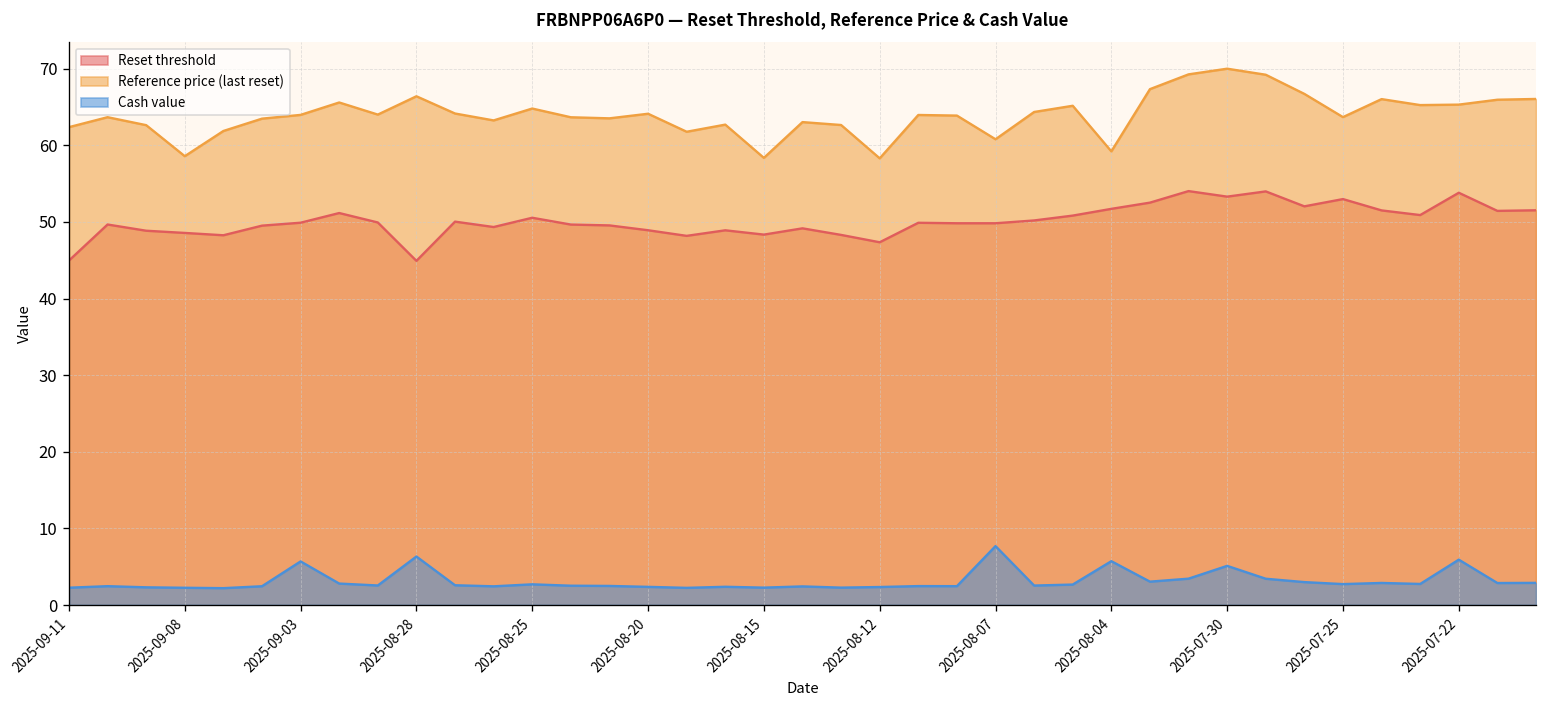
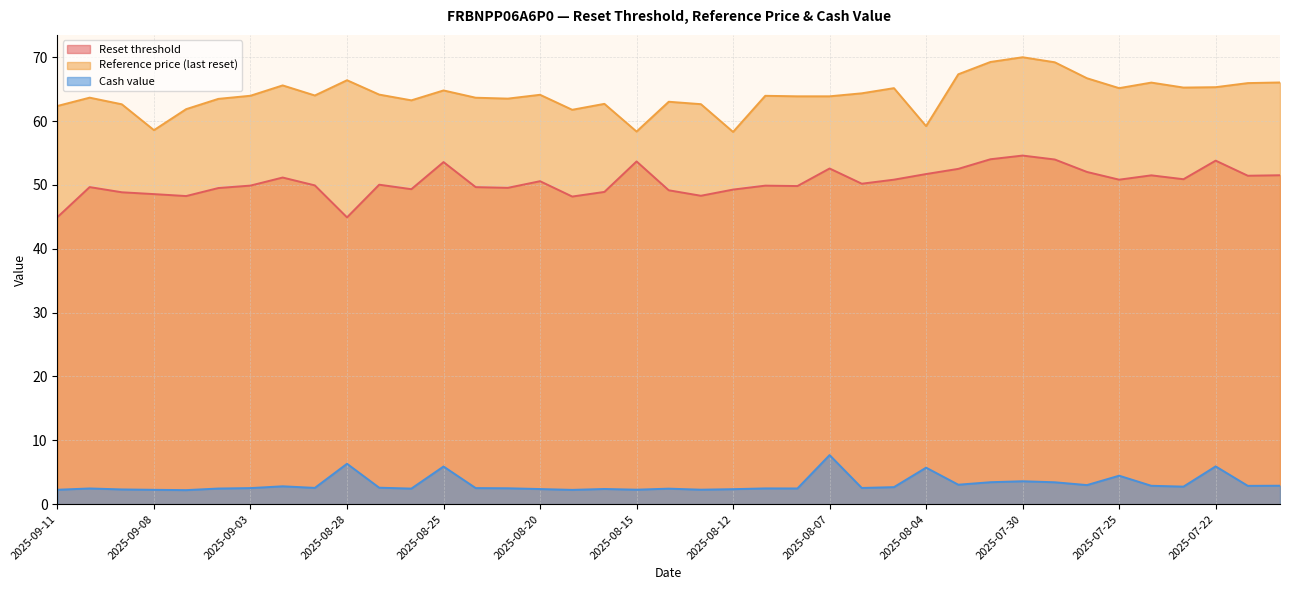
Cash value, 2025-09-03: 6 -> 3
Reset threshold, 2025-08-25: 51 -> 54
Cash value, 2025-08-25: 3 -> 6
Reset threshold, 2025-08-20: 49 -> 51
Reset threshold, 2025-08-15: 48 -> 54
Reset threshold, 2025-08-12: 47 -> 49
Reset threshold, 2025-08-07: 50 -> 53
Reference price (last reset), 2025-08-07: 61 -> 64
Reset threshold, 2025-07-30: 53 -> 55
Cash value, 2025-07-30: 5 -> 4
Reset threshold, 2025-07-25: 53 -> 51
Reference price (last reset), 2025-07-25: 64 -> 65
Cash value, 2025-07-25: 3 -> 4
